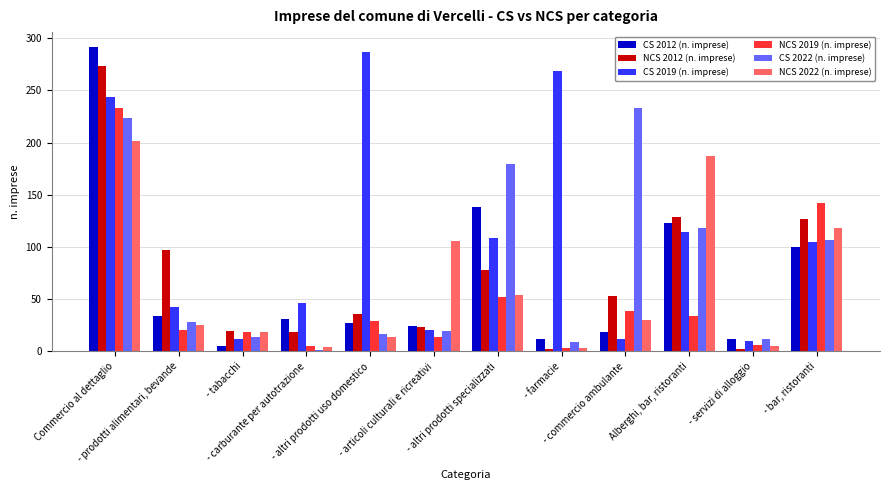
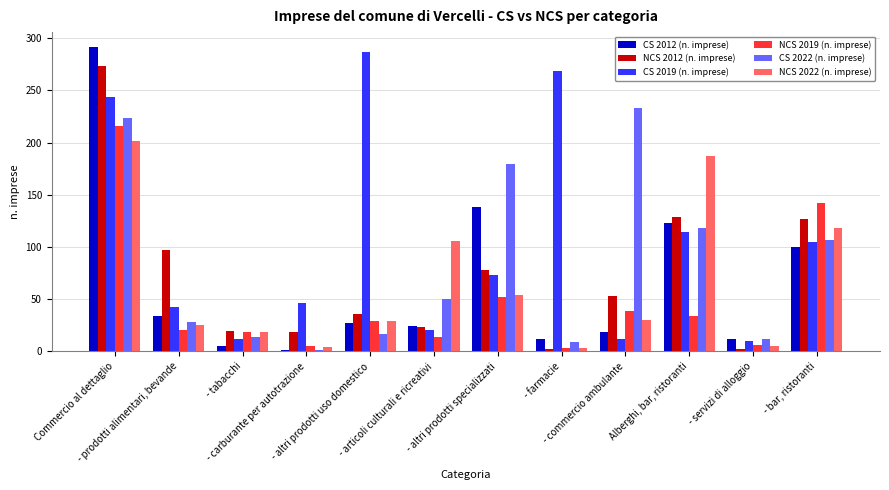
NCS 2019 (n. imprese), Commercio al dettaglio: 233 -> 216
CS 2012 (n. imprese), - carburante per autotrazione: 31 -> 2
NCS 2022 (n. imprese), - altri prodotti uso domestico: 14 -> 29
CS 2022 (n. imprese), - articoli culturali e ricreativi: 19 -> 50
CS 2019 (n. imprese), - altri prodotti specializzati: 109 -> 73
